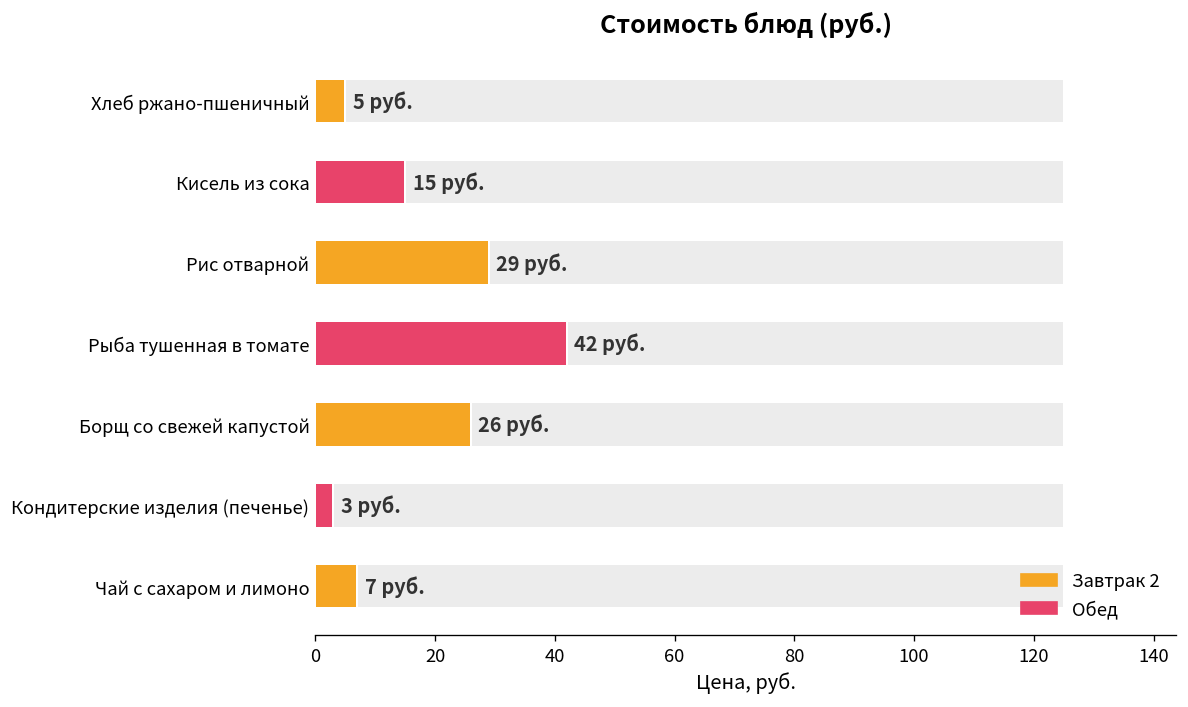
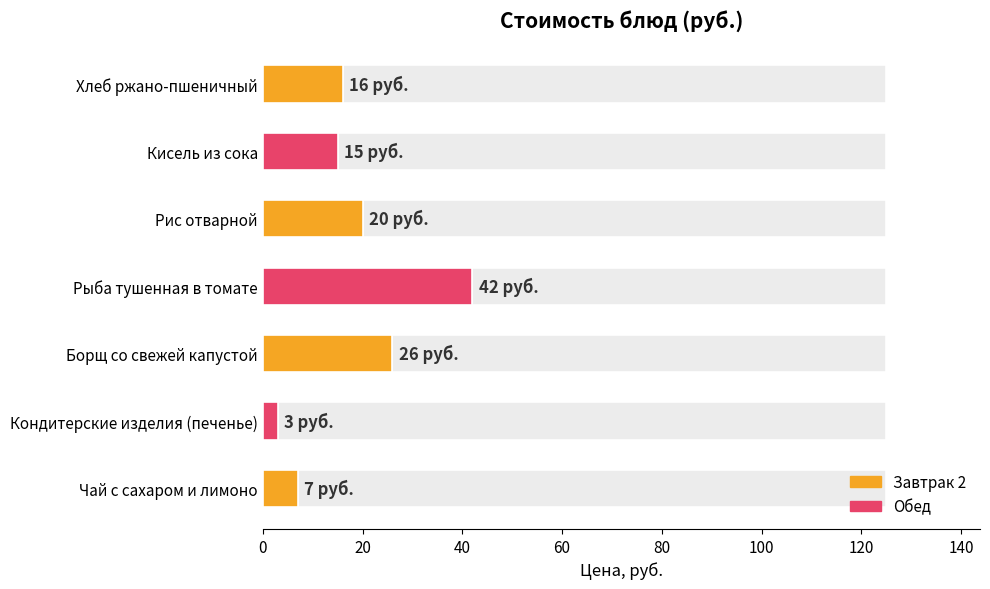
Хлеб ржано-пшеничный: 5 -> 16
Рис отварной: 29 -> 20
